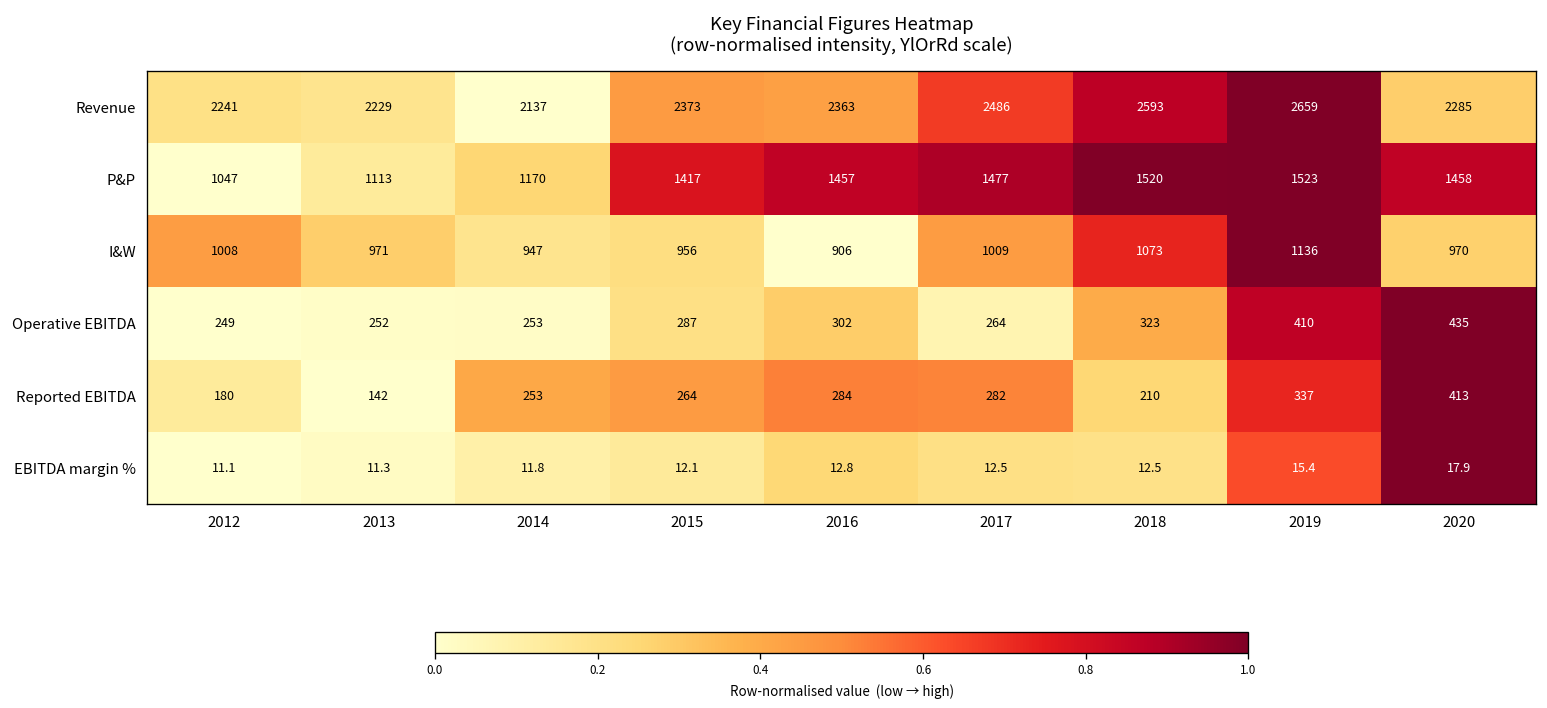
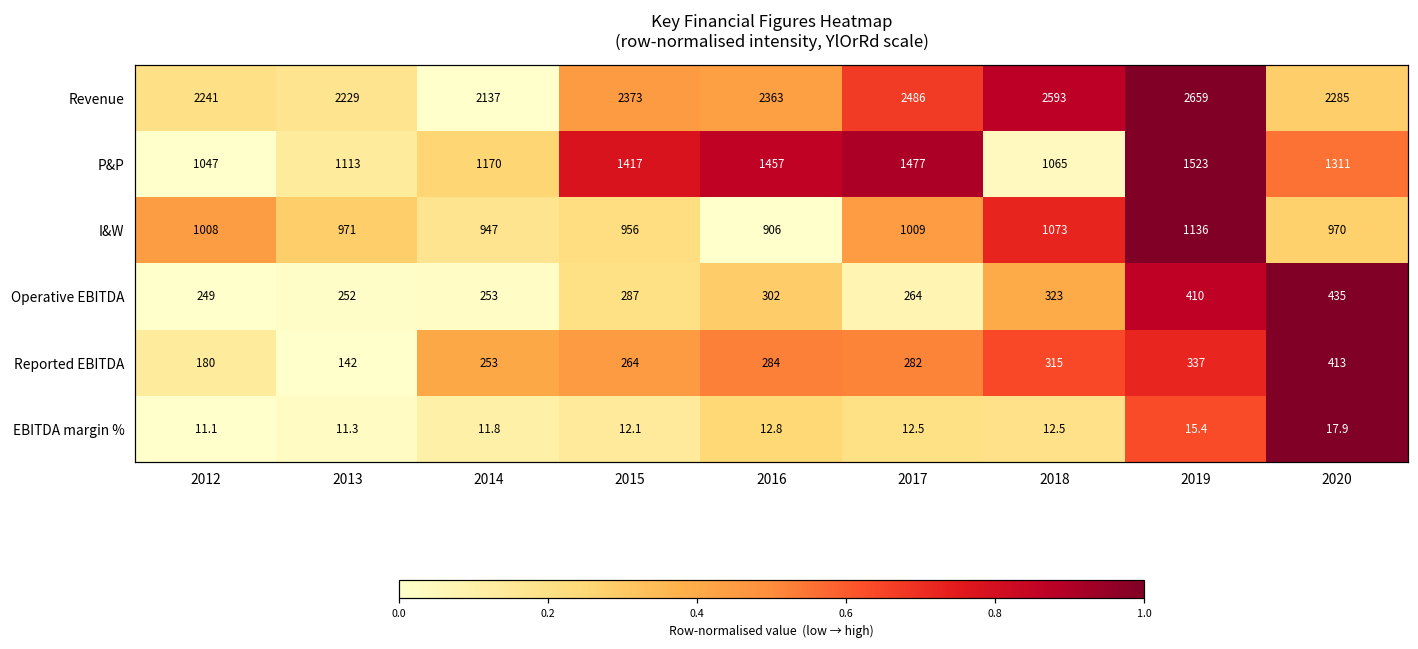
P&P, 2018: 1520 -> 1065
P&P, 2020: 1458 -> 1311
Reported EBITDA, 2018: 210 -> 315
